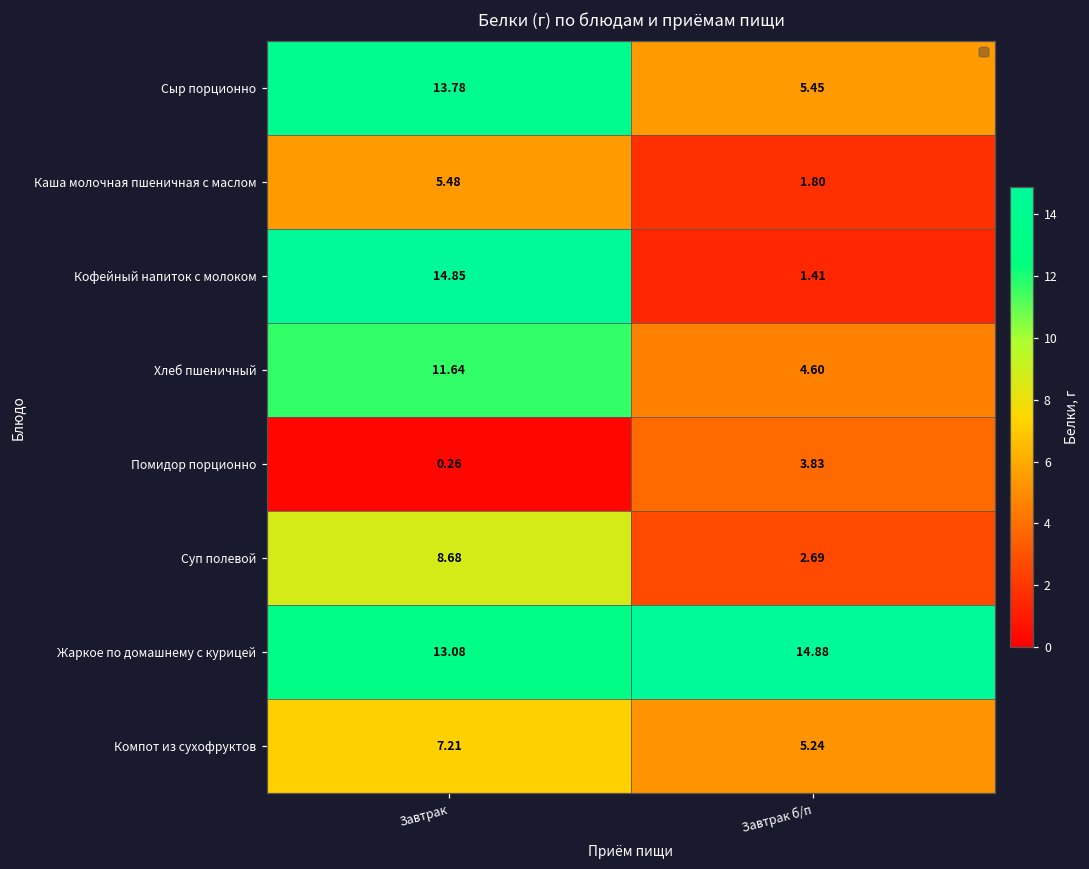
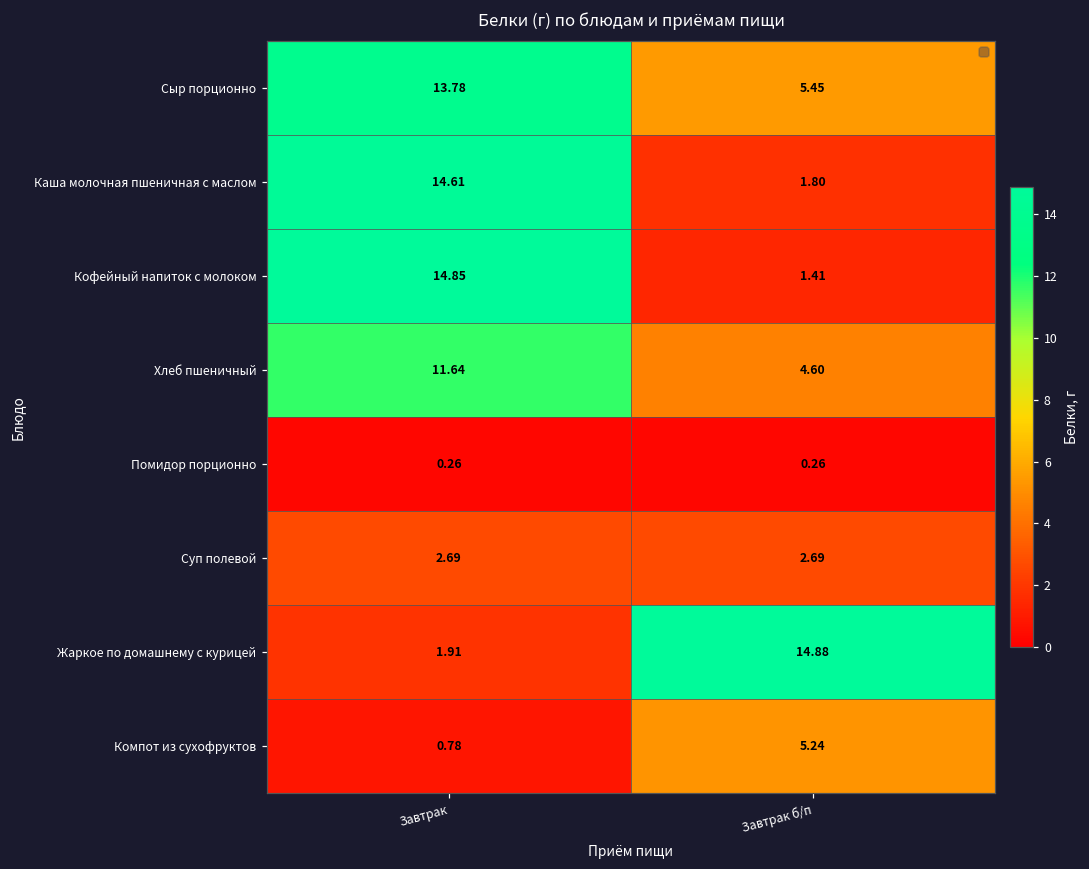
Каша молочная пшеничная с маслом, Завтрак: 5.48 -> 14.61
Помидор порционно, Завтрак б/п: 3.83 -> 0.26
Суп полевой, Завтрак: 8.68 -> 2.69
Жаркое по домашнему с курицей, Завтрак: 13.08 -> 1.91
Компот из сухофруктов, Завтрак: 7.21 -> 0.78
